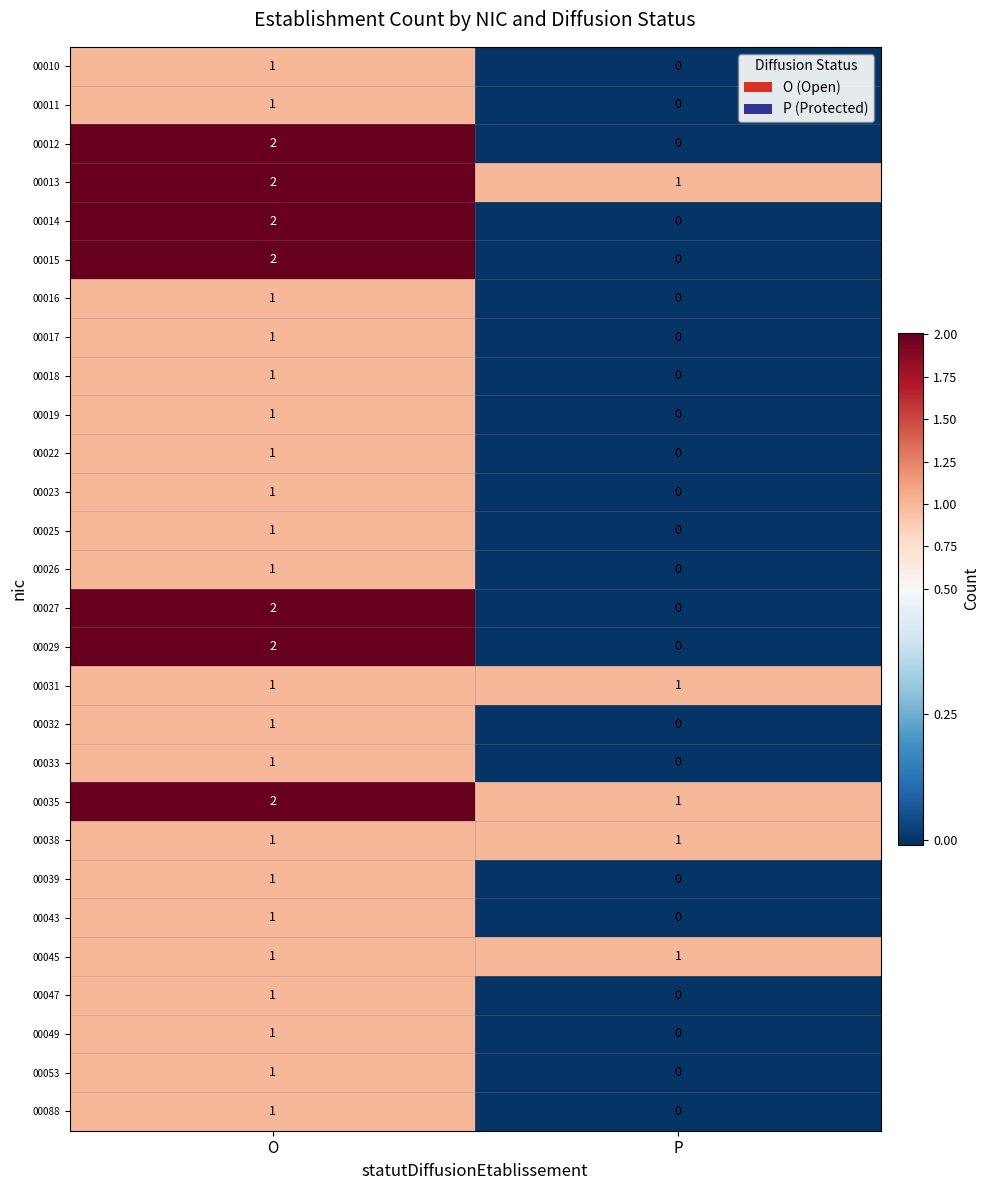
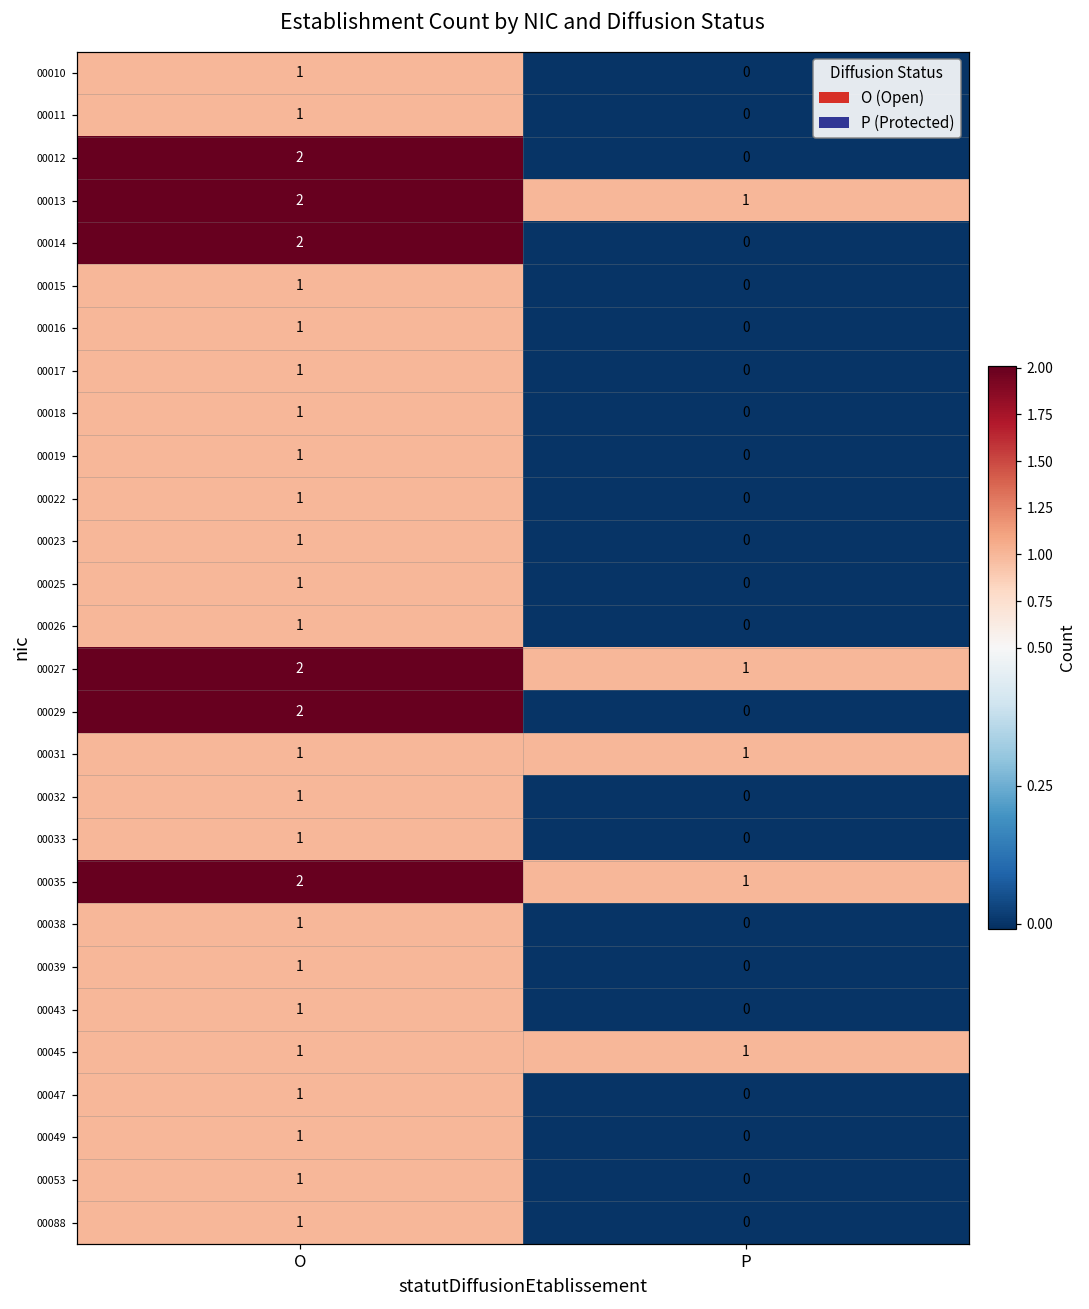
00015, O: 2 -> 1
00027, P: 0 -> 1
00038, P: 1 -> 0
